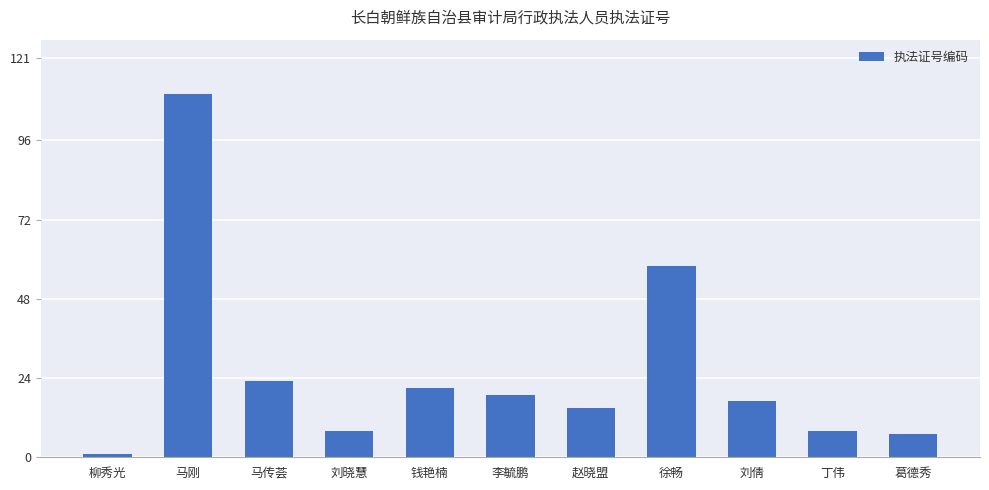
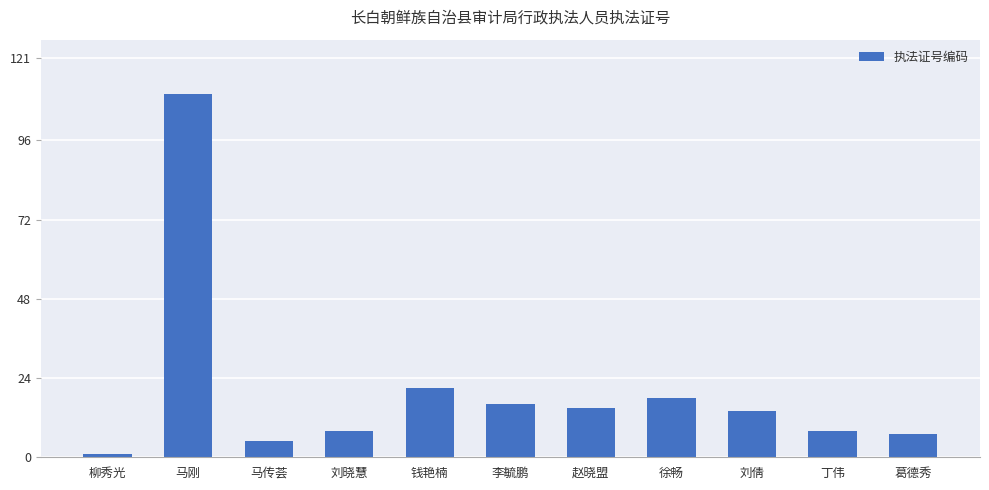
马传荟: 23 -> 5
李毓鹏: 19 -> 16
徐畅: 58 -> 18
刘倩: 17 -> 14
